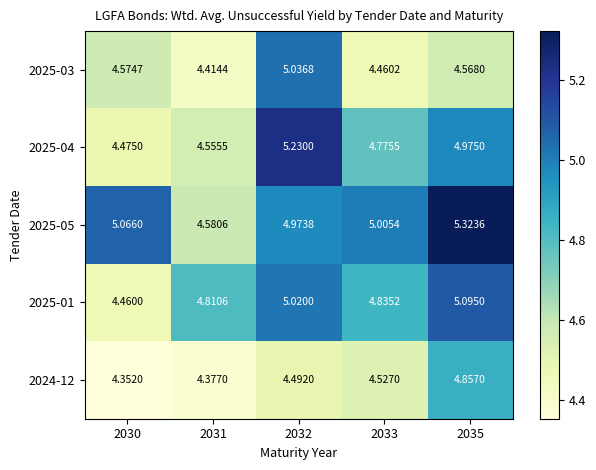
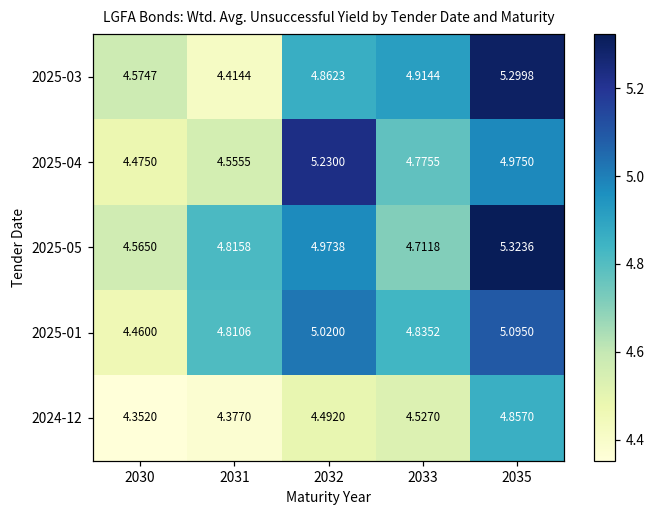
2025-03, 2032: 5.0368 -> 4.8623
2025-03, 2033: 4.4602 -> 4.9144
2025-03, 2035: 4.5680 -> 5.2998
2025-05, 2030: 5.0660 -> 4.5650
2025-05, 2031: 4.5806 -> 4.8158
2025-05, 2033: 5.0054 -> 4.7118
